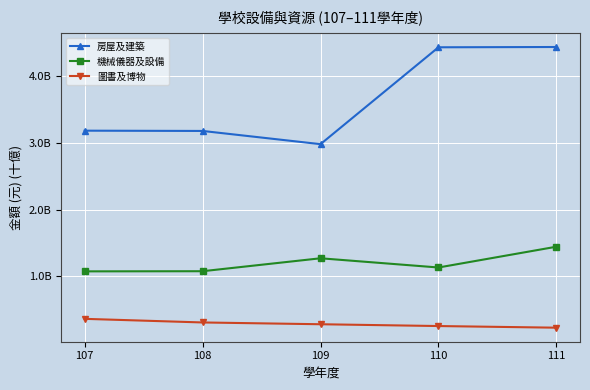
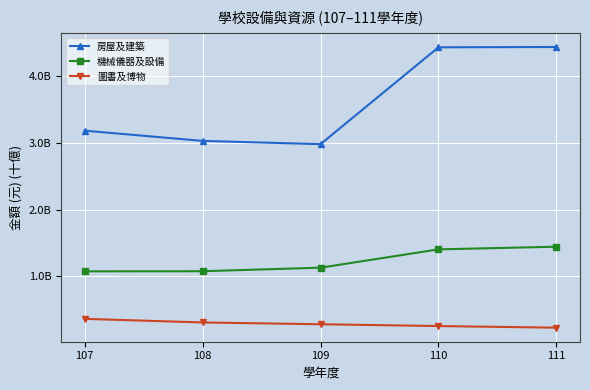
房屋及建築, 108: 3200000000 -> 3000000000
機械儀器及設備, 109: 1300000000 -> 1100000000
機械儀器及設備, 110: 1100000000 -> 1400000000
